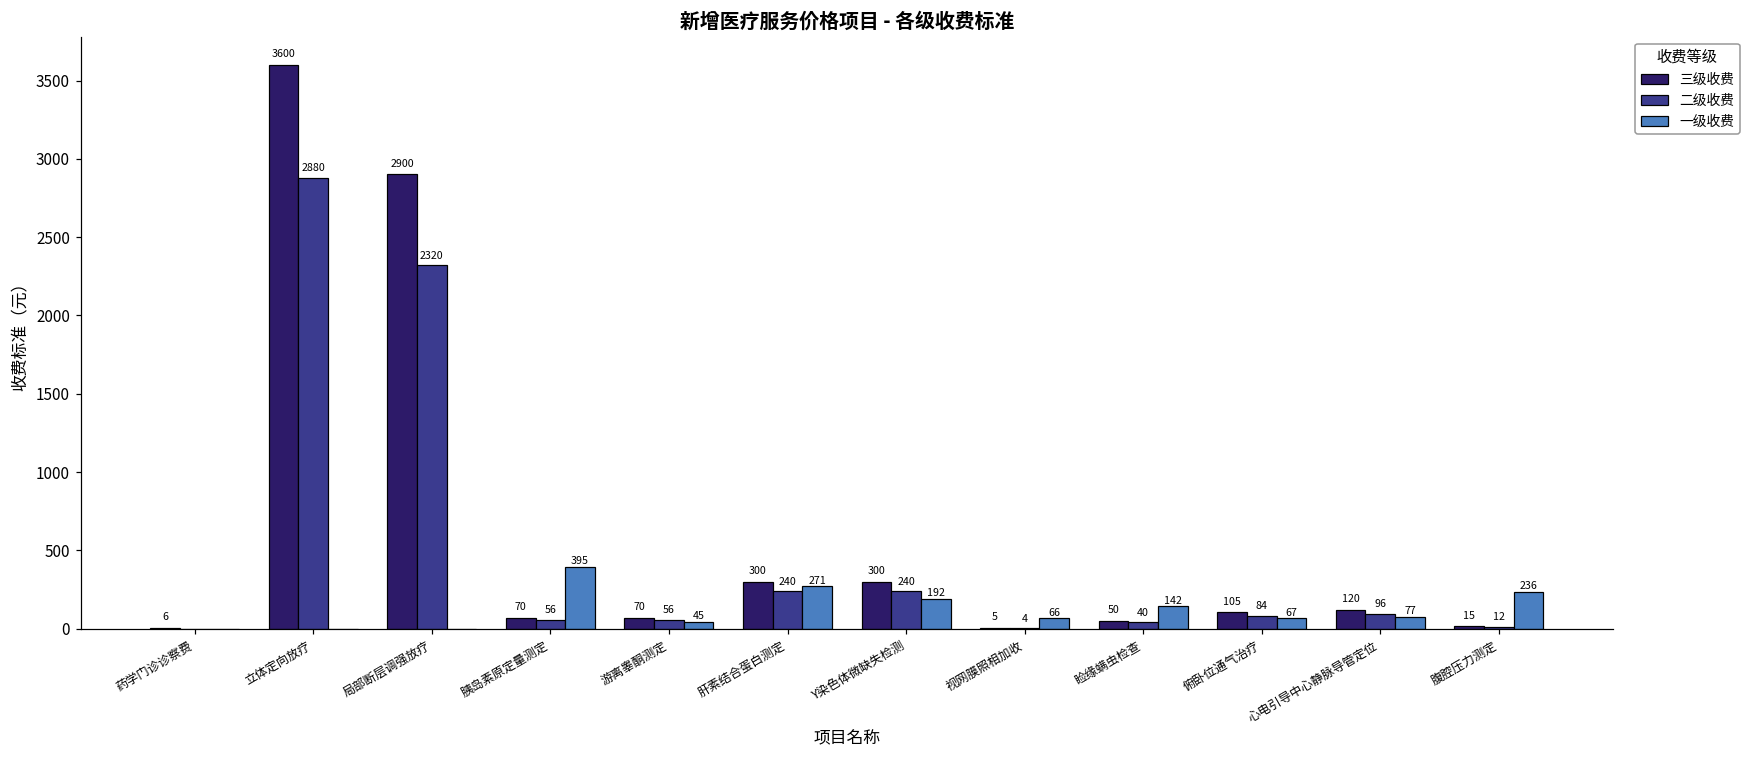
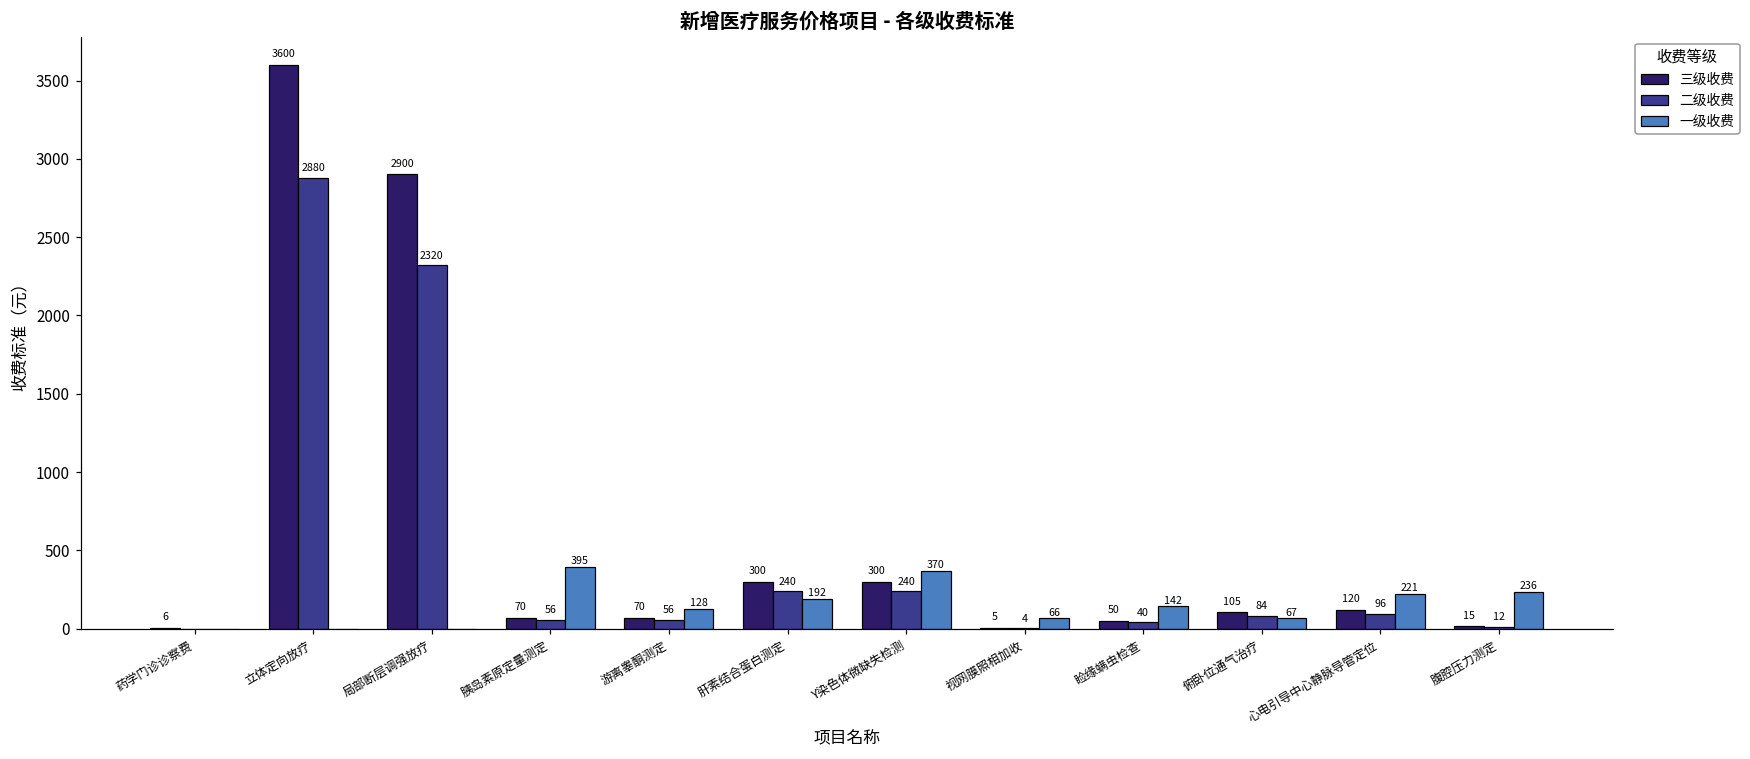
一级收费, 游离睾酮测定: 45 -> 128
一级收费, 肝素结合蛋白测定: 271 -> 192
一级收费, Y染色体微缺失检测: 192 -> 370
一级收费, 心电引导中心静脉导管定位: 77 -> 221
